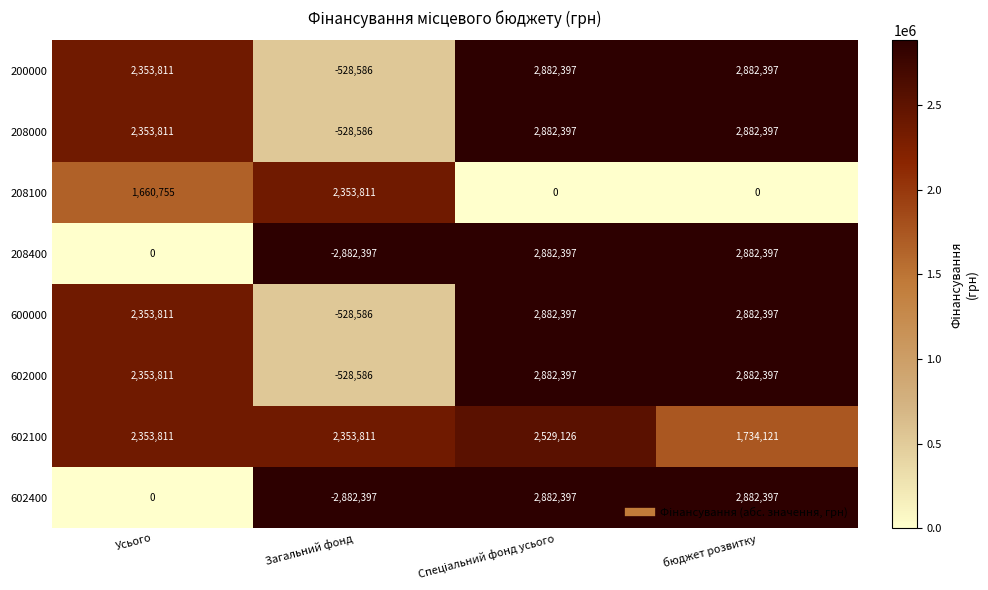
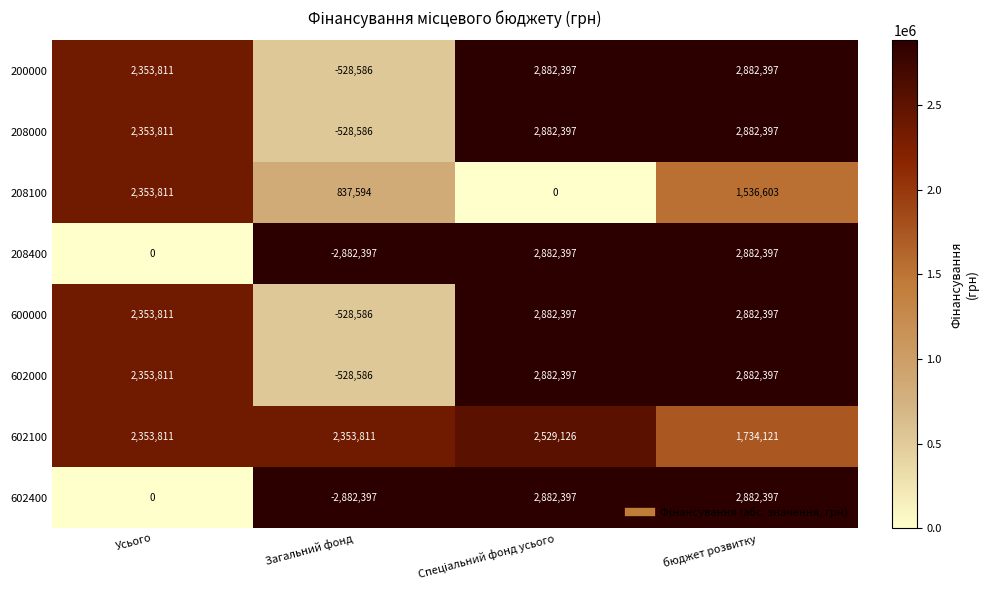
208100, Усього: 1,660,755 -> 2,353,811
208100, Загальний фонд: 2,353,811 -> 837,594
208100, бюджет розвитку: 0 -> 1,536,603
